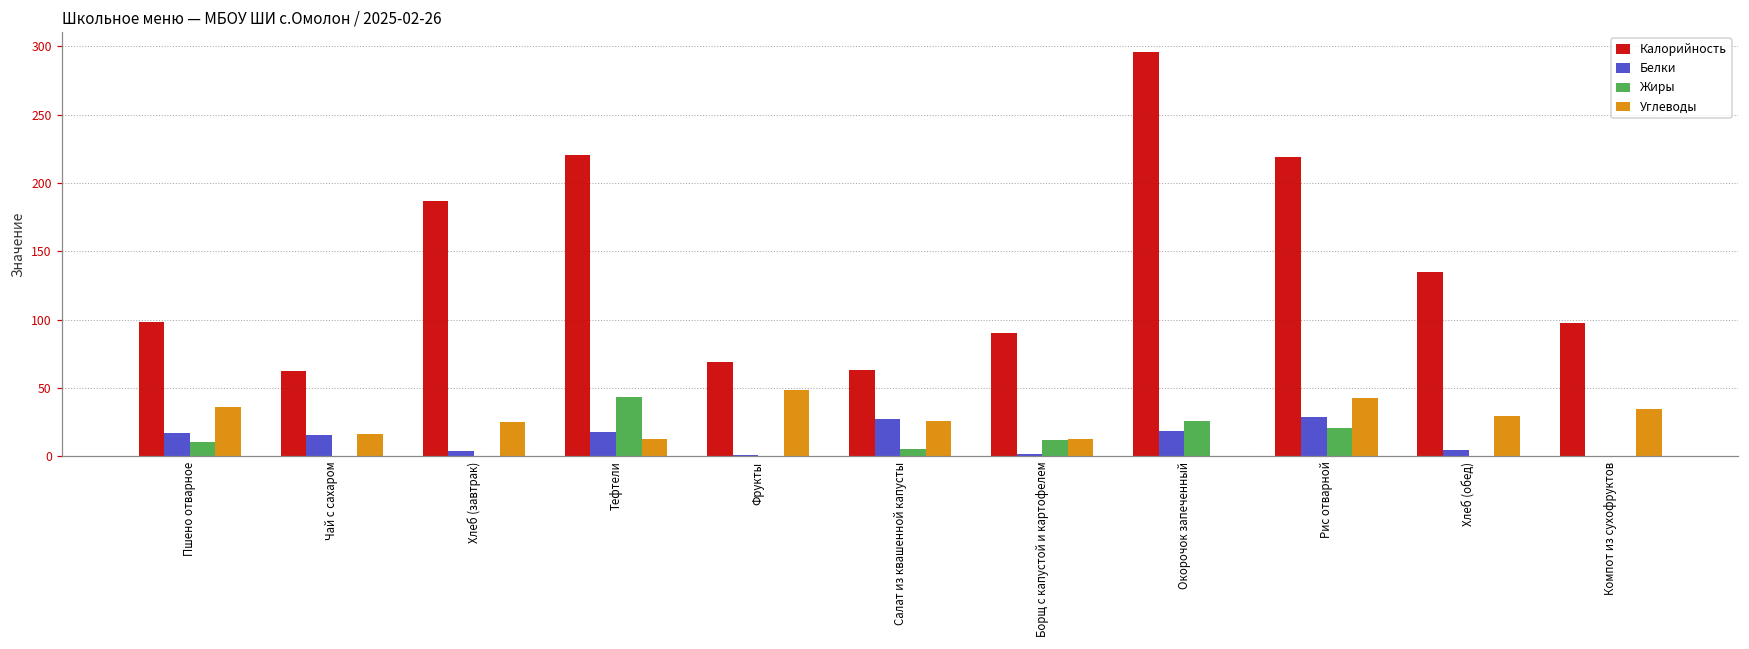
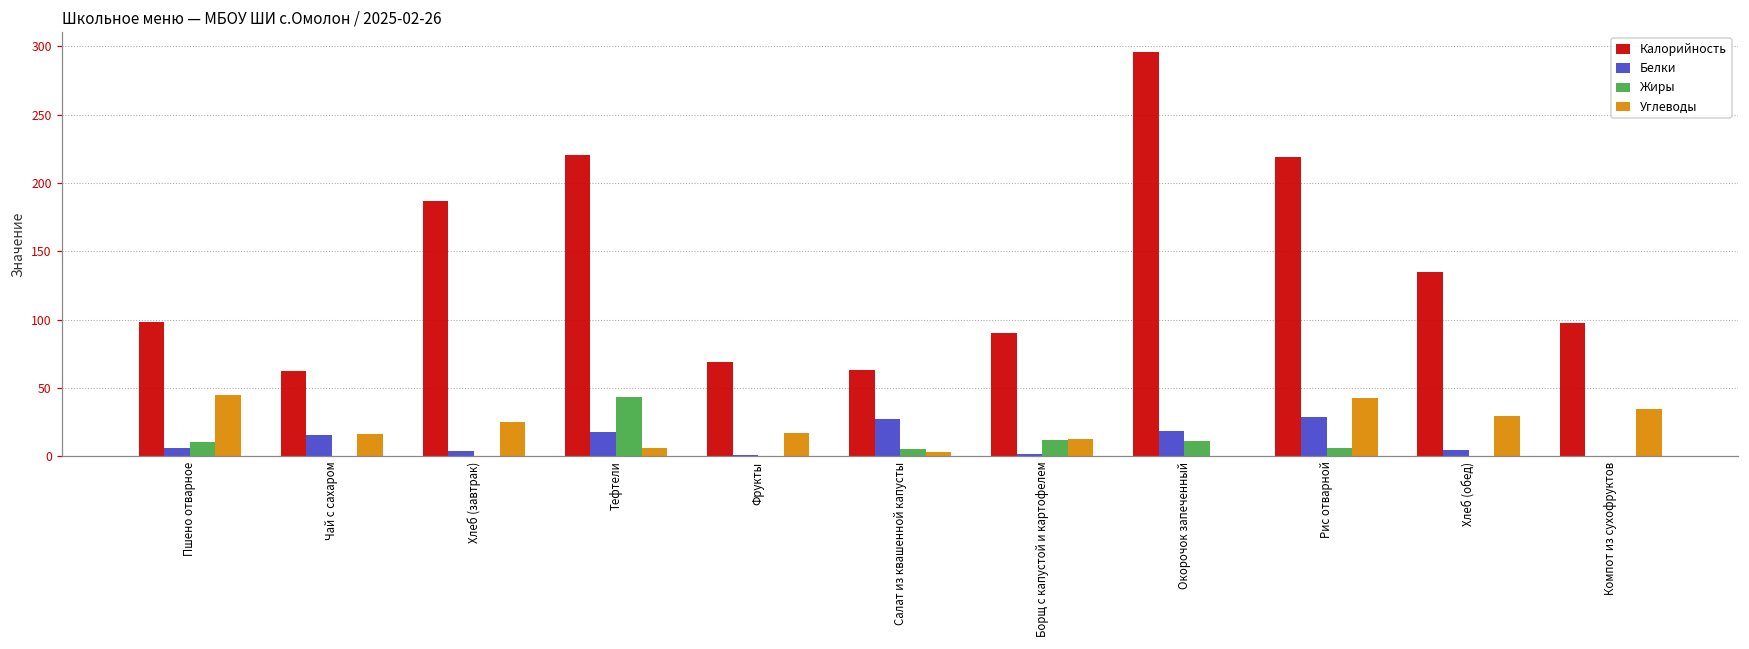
Белки, Пшено отварное: 17 -> 6
Углеводы, Пшено отварное: 36 -> 45
Углеводы, Тефтели: 13 -> 6
Углеводы, Фрукты: 49 -> 17
Углеводы, Салат из квашенной капусты: 26 -> 3
Жиры, Окорочок запеченный: 26 -> 11
Жиры, Рис отварной: 21 -> 6
